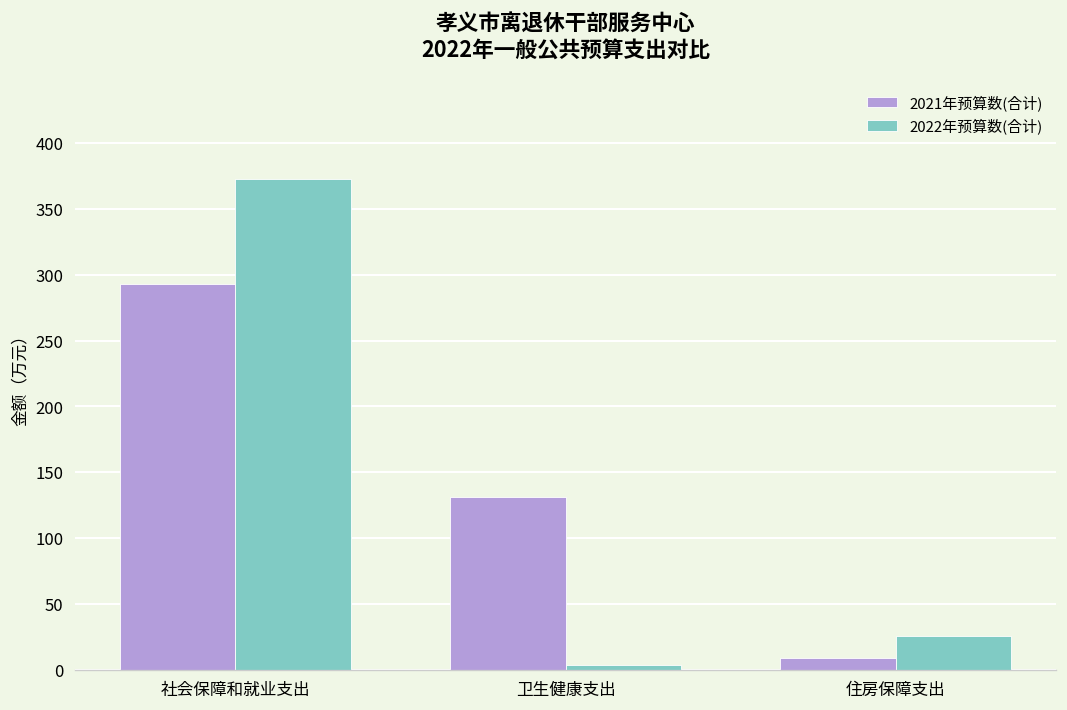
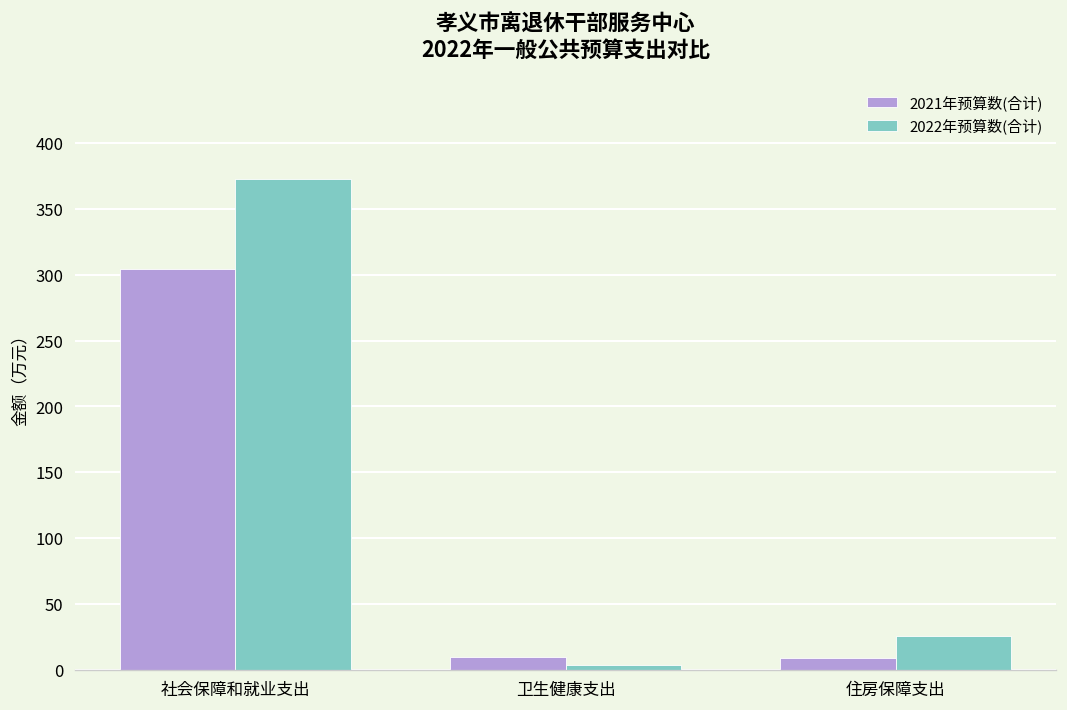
2021年预算数(合计), 社会保障和就业支出: 293 -> 304
2021年预算数(合计), 卫生健康支出: 131 -> 10
